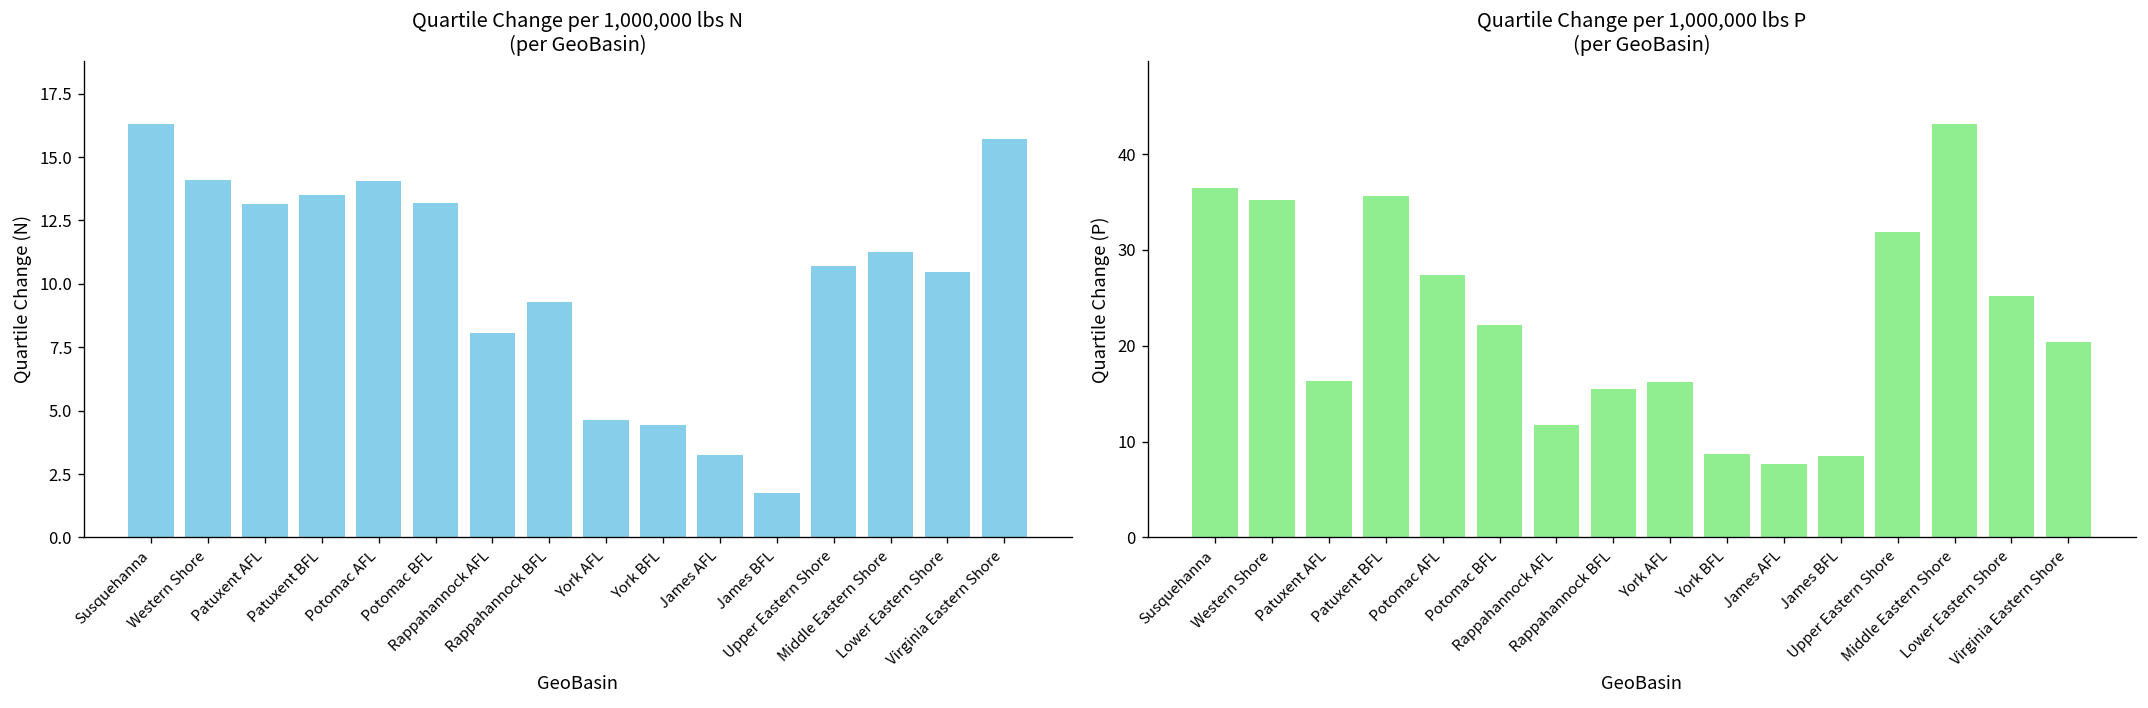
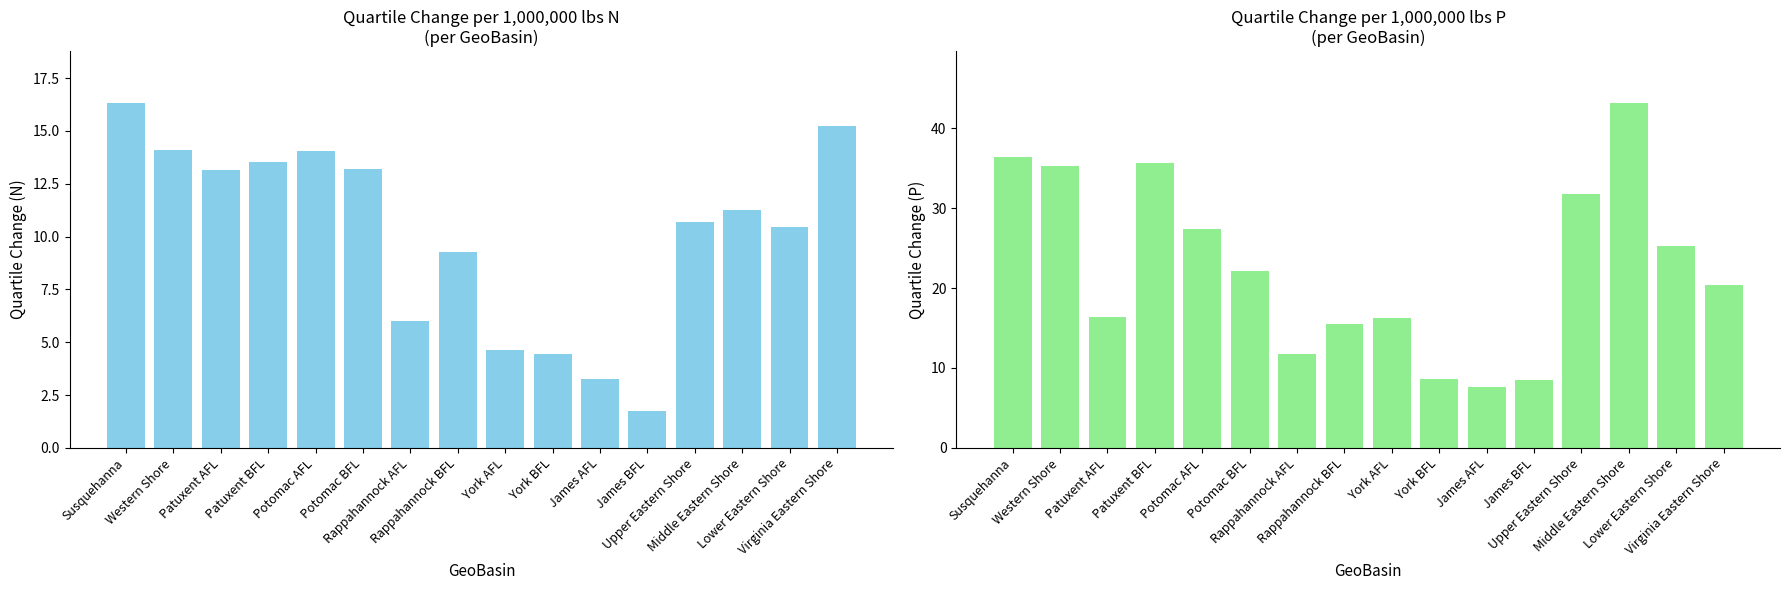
Quartile Change per 1,000,000 lbs N (per GeoBasin), Rappahannock AFL: 8.1 -> 6.0
Quartile Change per 1,000,000 lbs N (per GeoBasin), Virginia Eastern Shore: 15.7 -> 15.2
